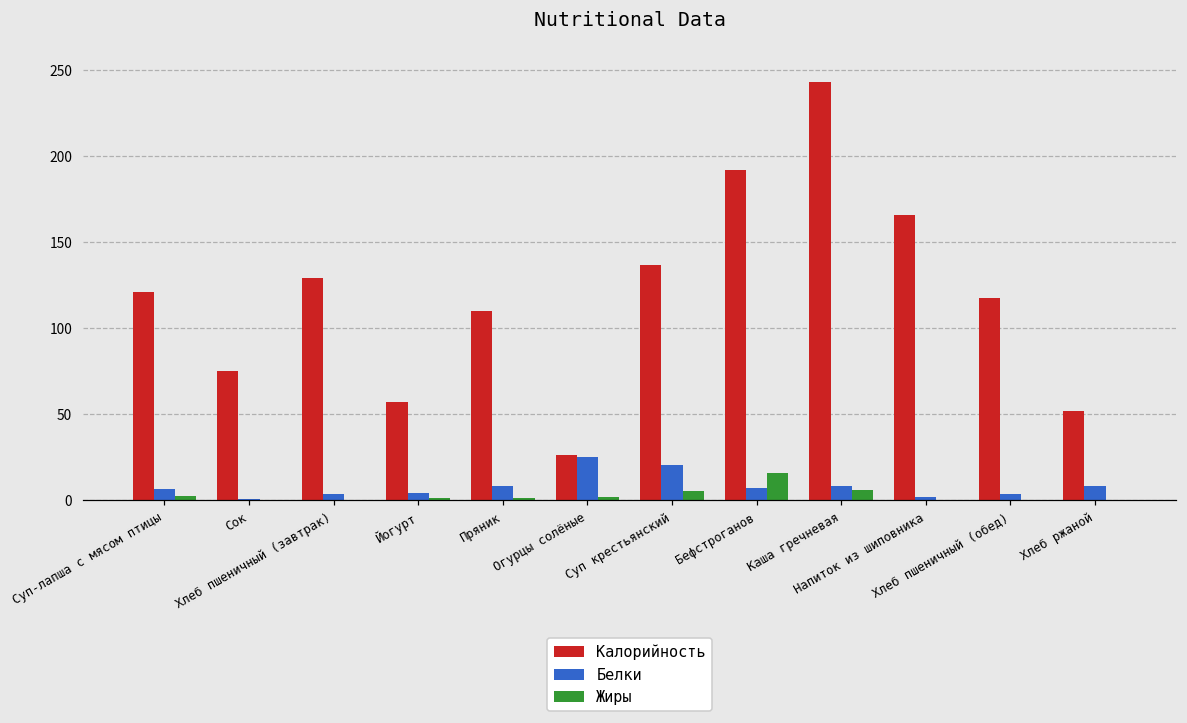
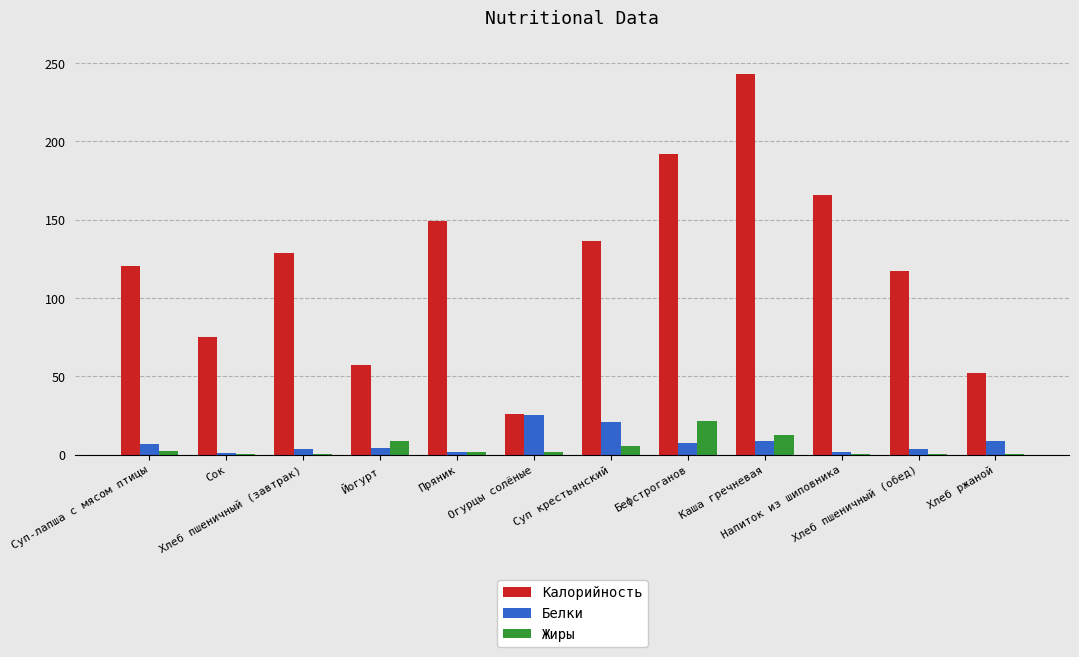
Жиры, Йогурт: 2 -> 9
Калорийность, Пряник: 110 -> 149
Белки, Пряник: 8 -> 2
Жиры, Бефстроганов: 16 -> 21
Жиры, Каша гречневая: 6 -> 13
